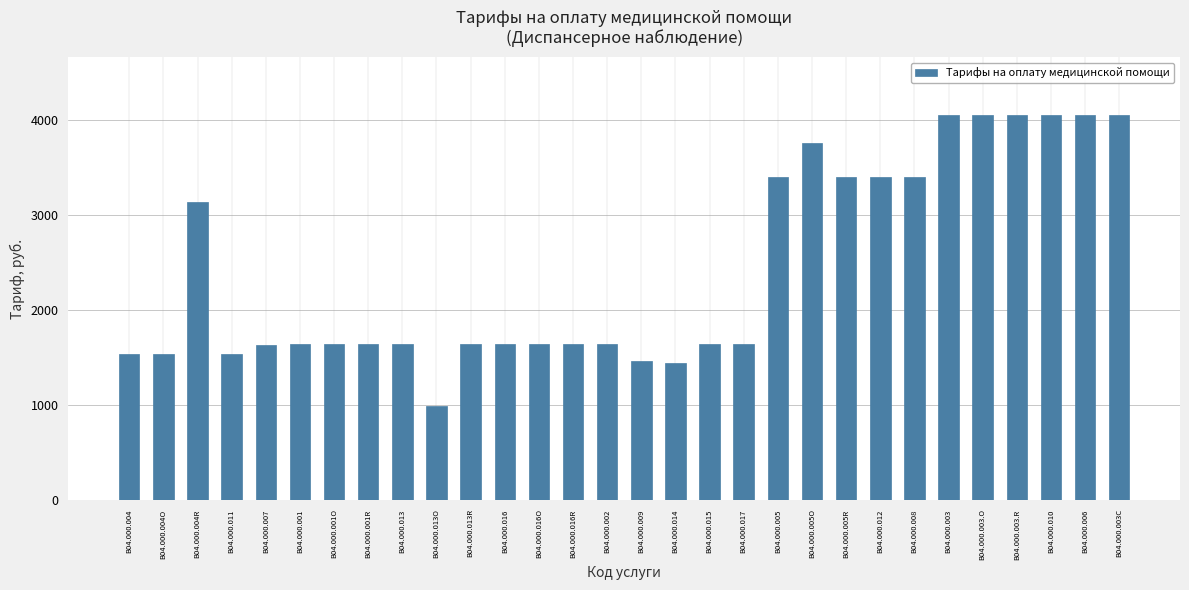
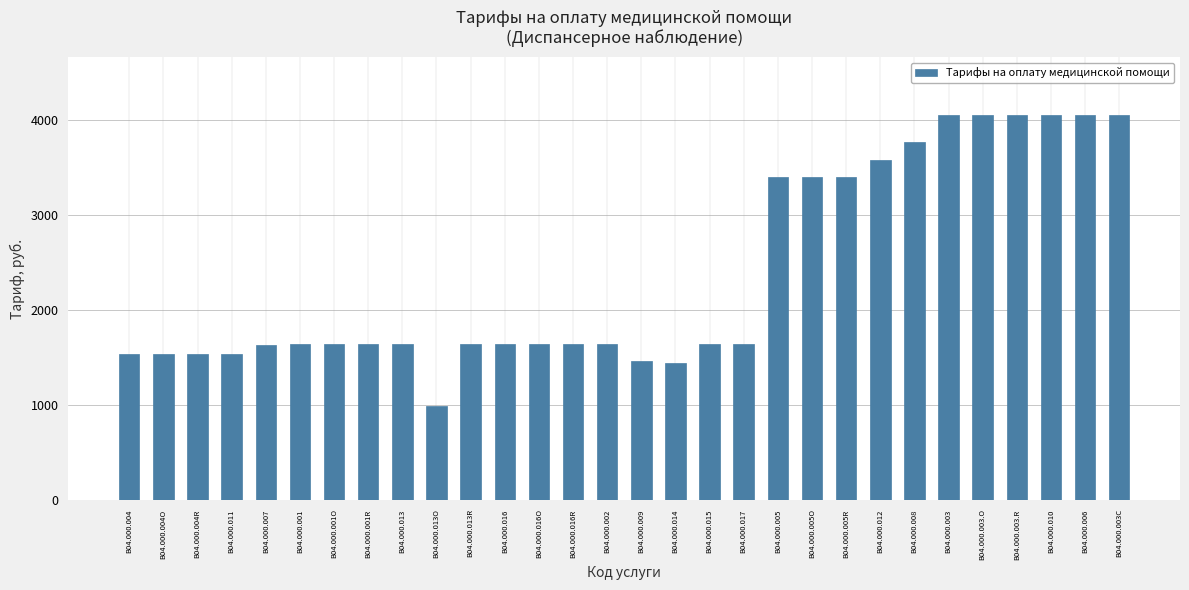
B04.000.004R: 3100 -> 1500
B04.000.005O: 3800 -> 3400
B04.000.012: 3400 -> 3600
B04.000.008: 3400 -> 3800
